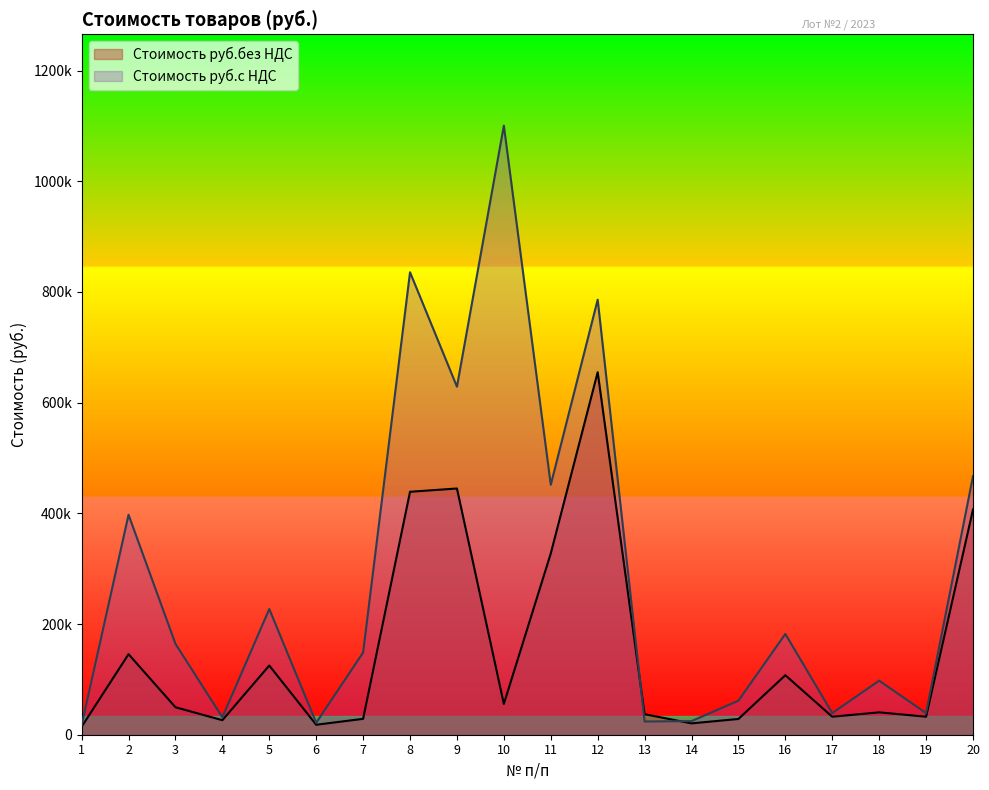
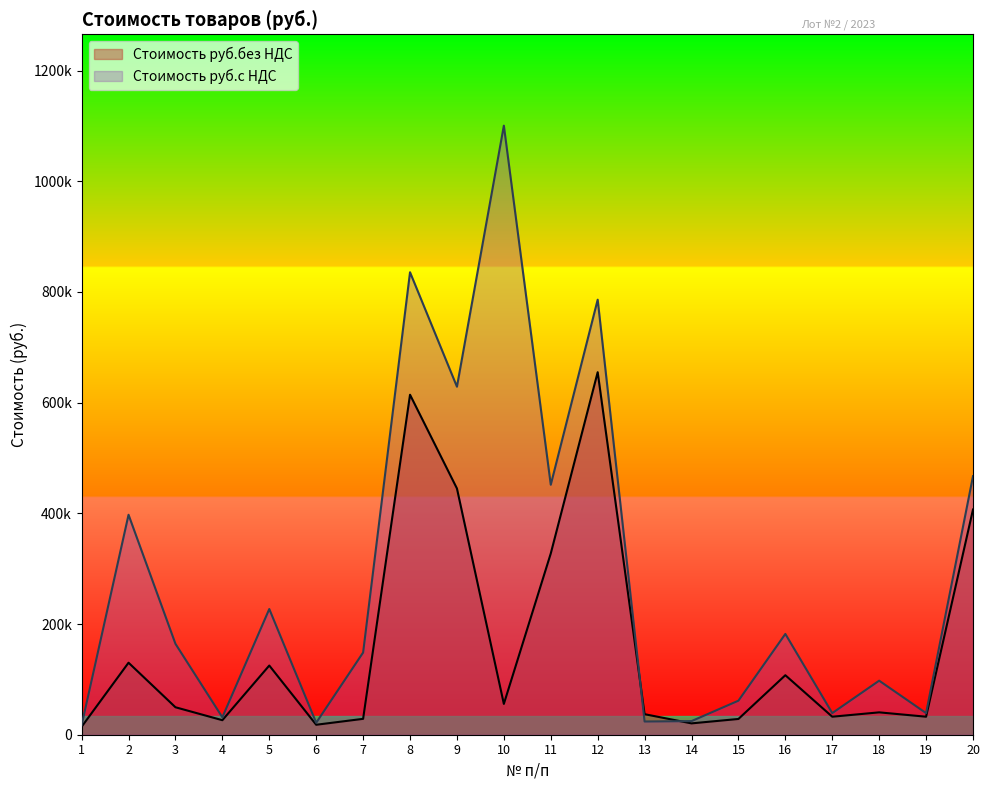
Стоимость руб.без НДС, 2: 150000 -> 130000
Стоимость руб.без НДС, 8: 440000 -> 610000
